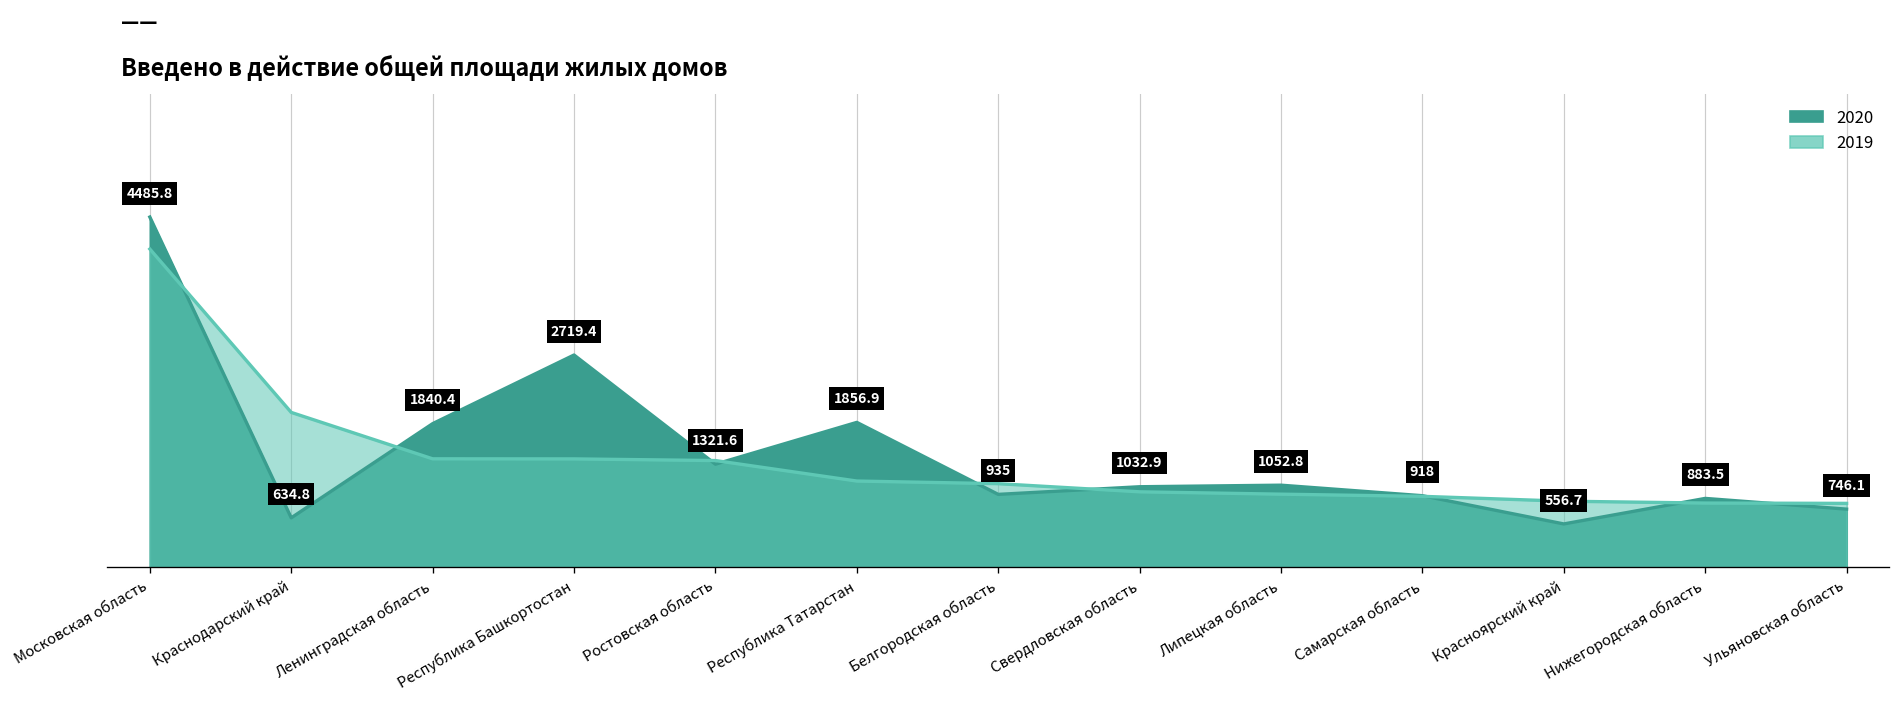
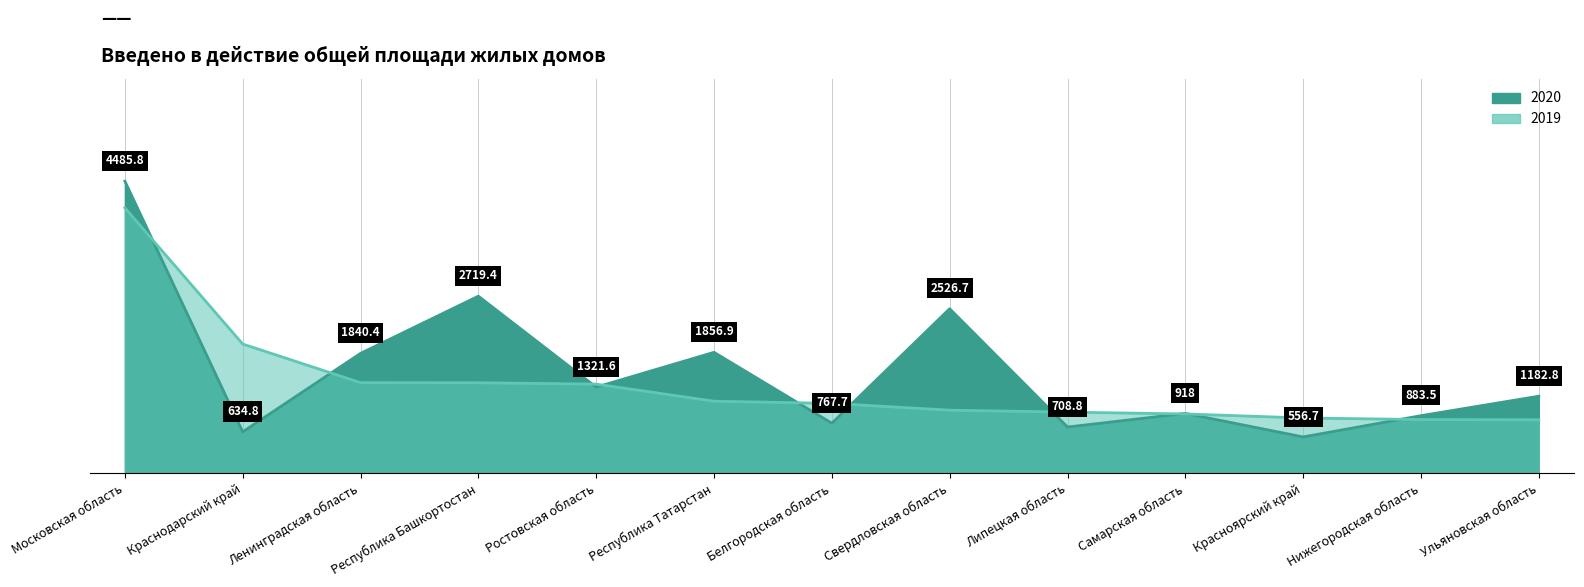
2020, Белгородская область: 935 -> 767.7
2020, Свердловская область: 1032.9 -> 2526.7
2020, Липецкая область: 1052.8 -> 708.8
2020, Ульяновская область: 746.1 -> 1182.8
